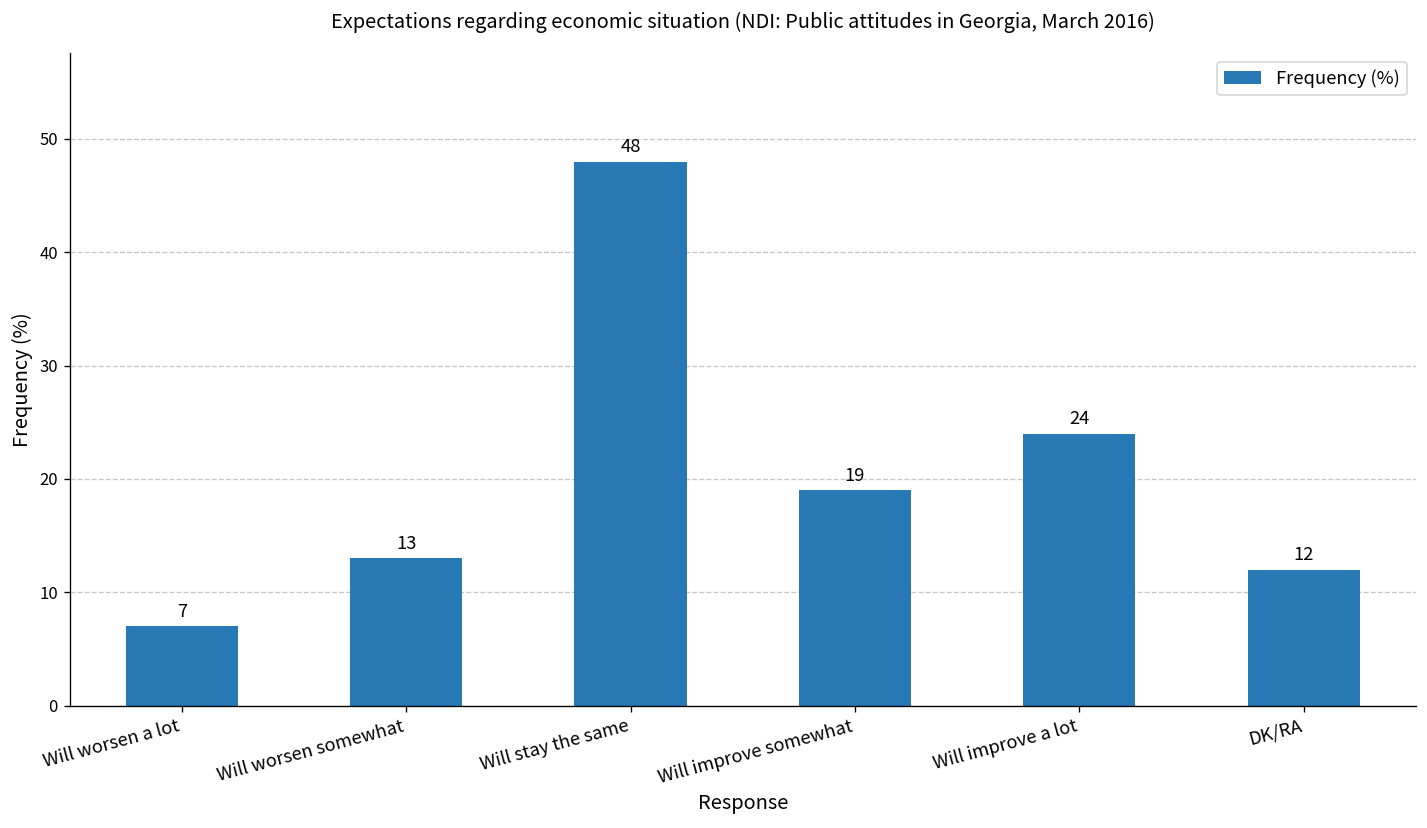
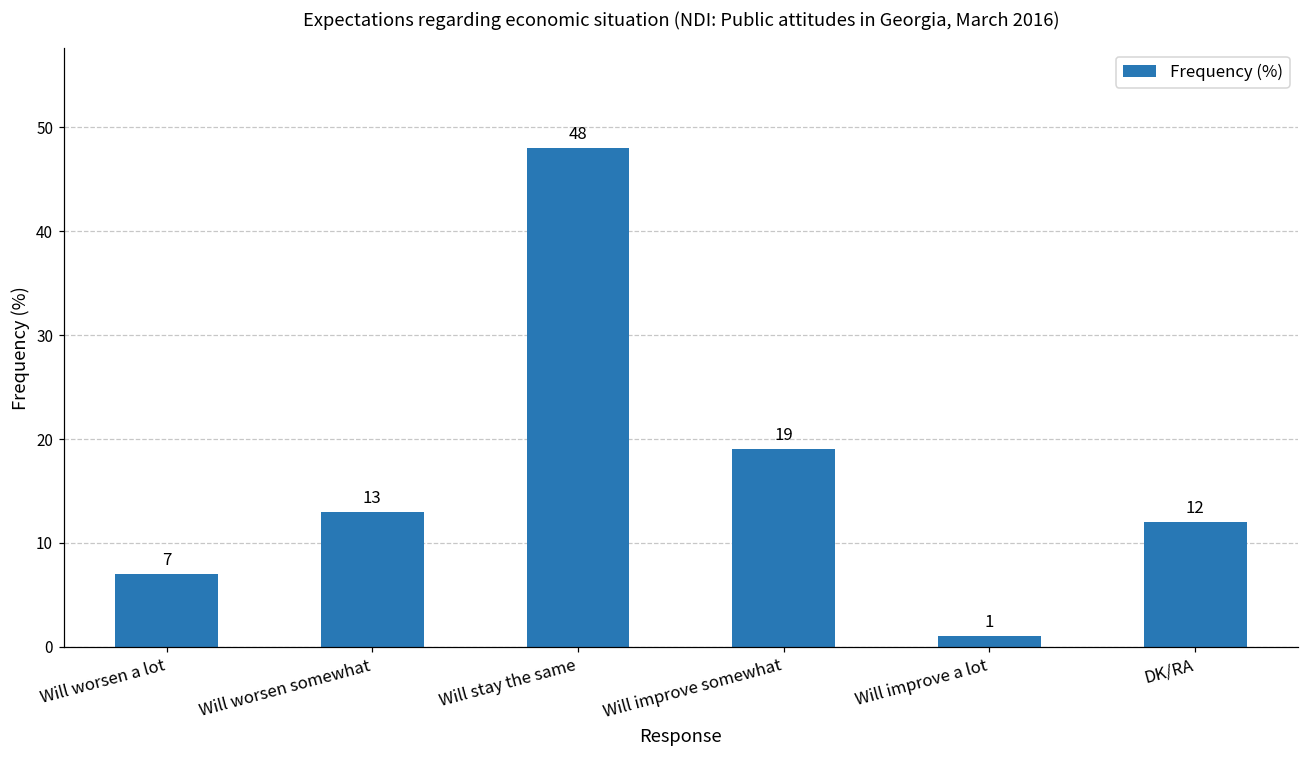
Will improve a lot: 24 -> 1
